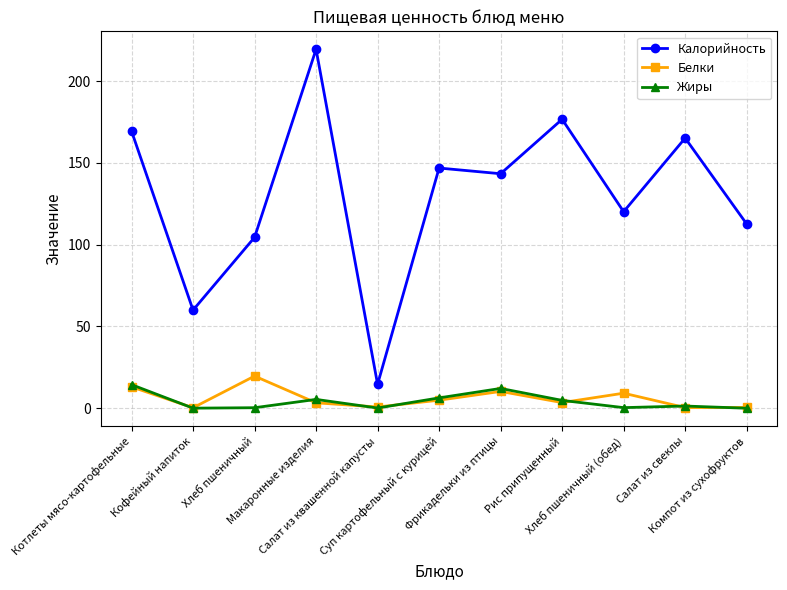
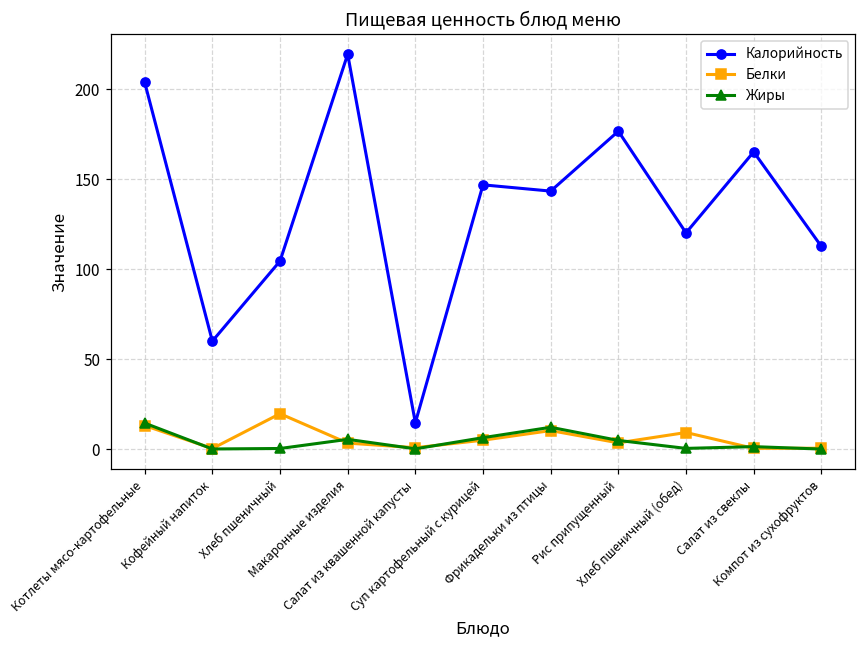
Калорийность, Котлеты мясо-картофельные: 169 -> 204
